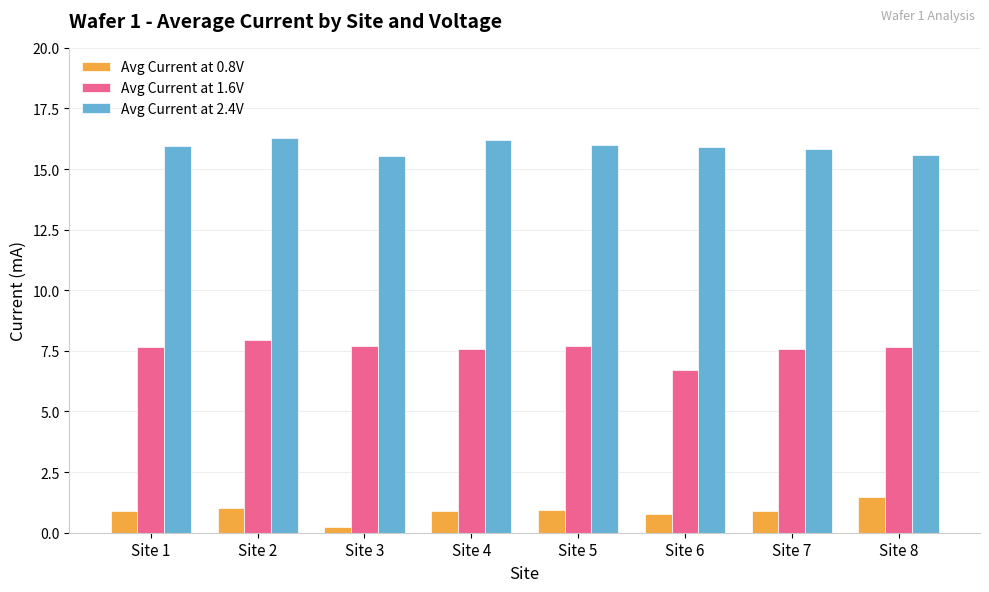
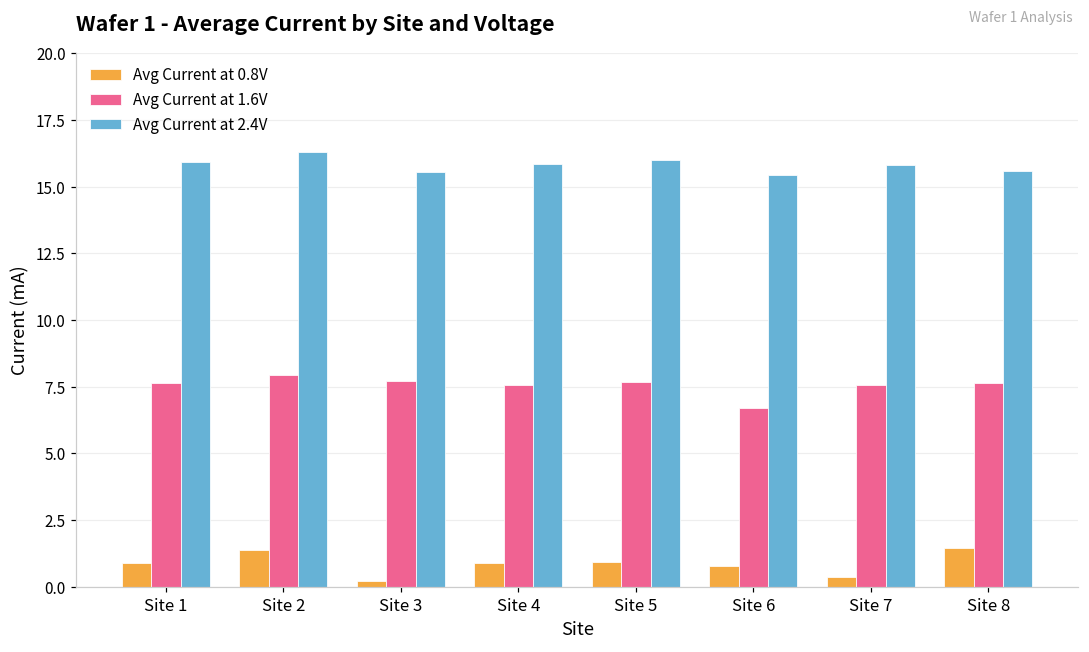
Avg Current at 0.8V, Site 2: 1.0 -> 1.4
Avg Current at 2.4V, Site 4: 16.2 -> 15.9
Avg Current at 2.4V, Site 6: 15.9 -> 15.4
Avg Current at 0.8V, Site 7: 0.9 -> 0.4
